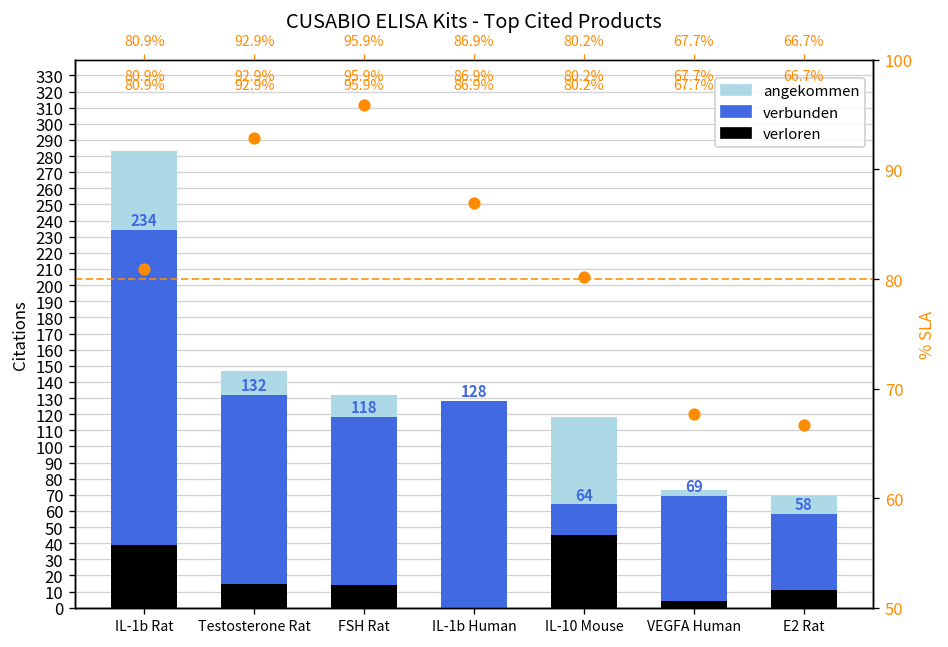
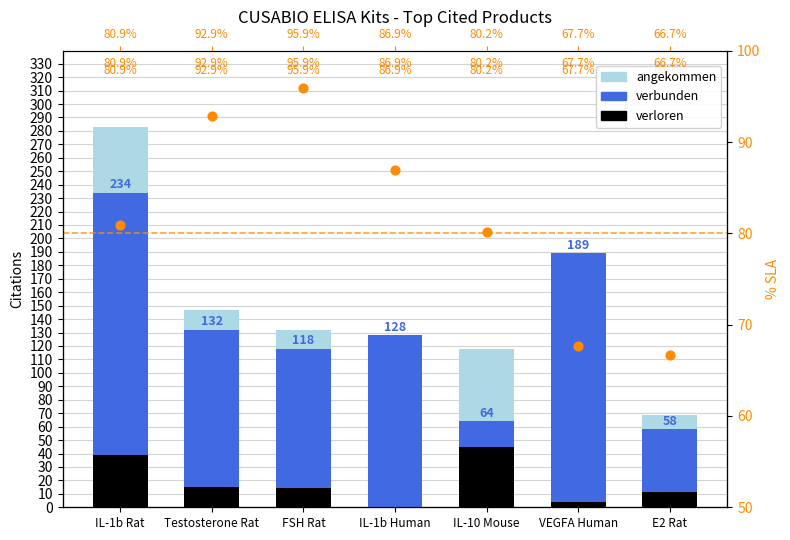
verbunden, VEGFA Human: 69 -> 189
